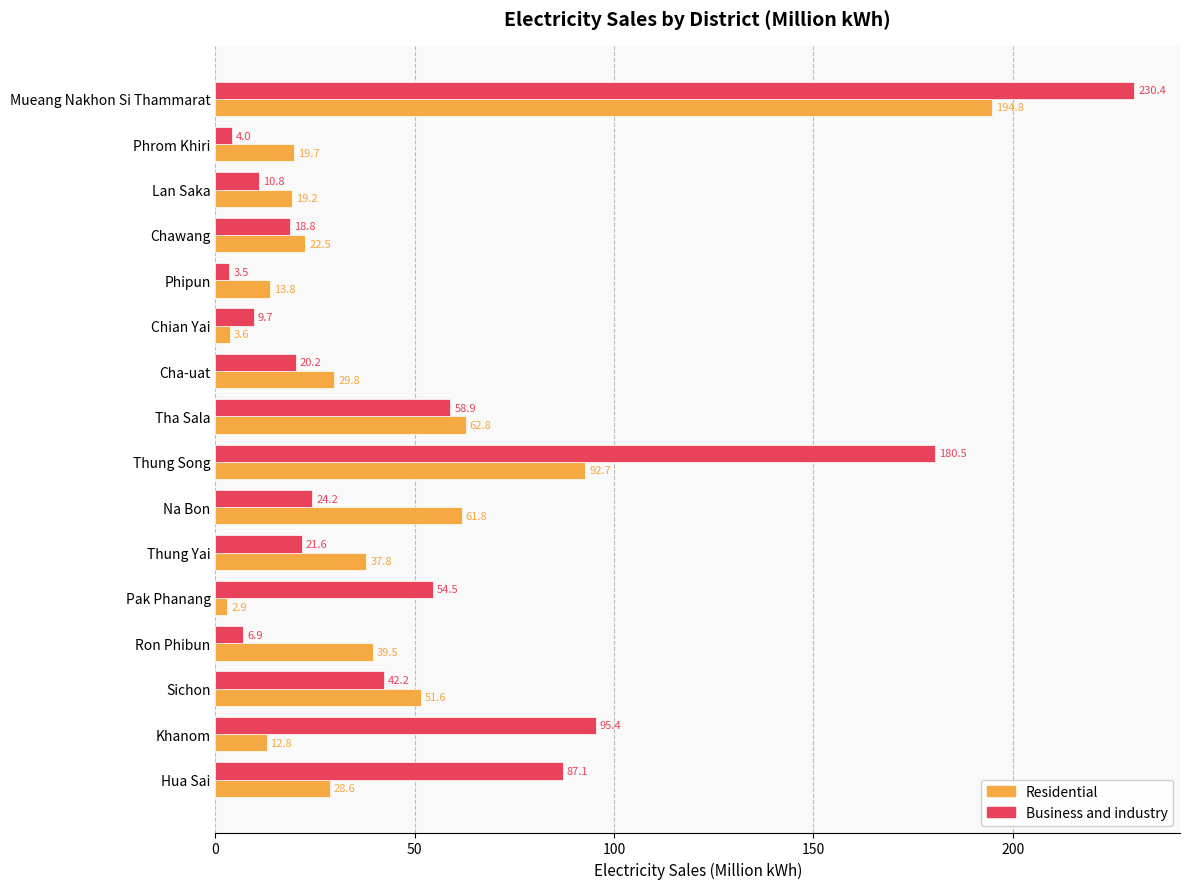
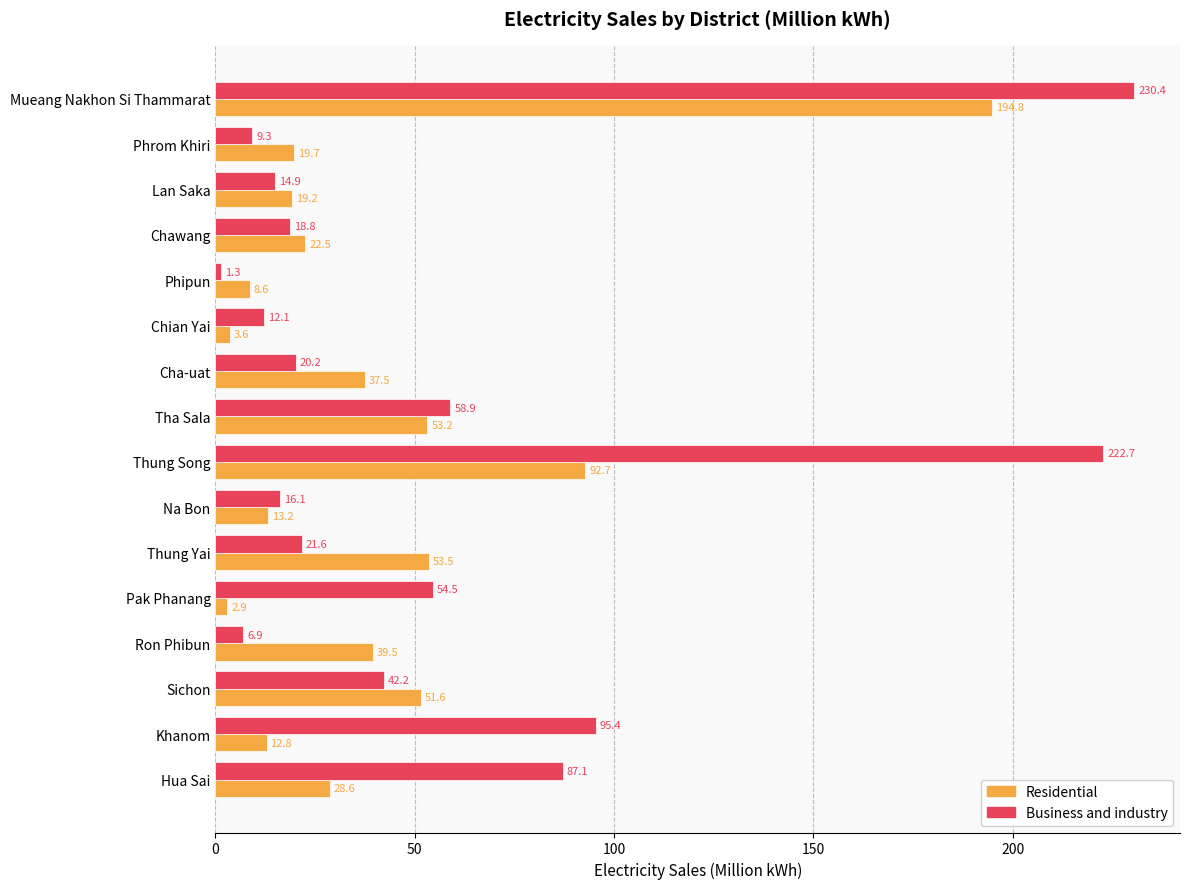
Business and industry, Phrom Khiri: 4.0 -> 9.3
Business and industry, Lan Saka: 10.8 -> 14.9
Business and industry, Phipun: 3.5 -> 1.3
Residential, Phipun: 13.8 -> 8.6
Business and industry, Chian Yai: 9.7 -> 12.1
Residential, Cha-uat: 29.8 -> 37.5
Residential, Tha Sala: 62.8 -> 53.2
Business and industry, Thung Song: 180.5 -> 222.7
Business and industry, Na Bon: 24.2 -> 16.1
Residential, Na Bon: 61.8 -> 13.2
Residential, Thung Yai: 37.8 -> 53.5
